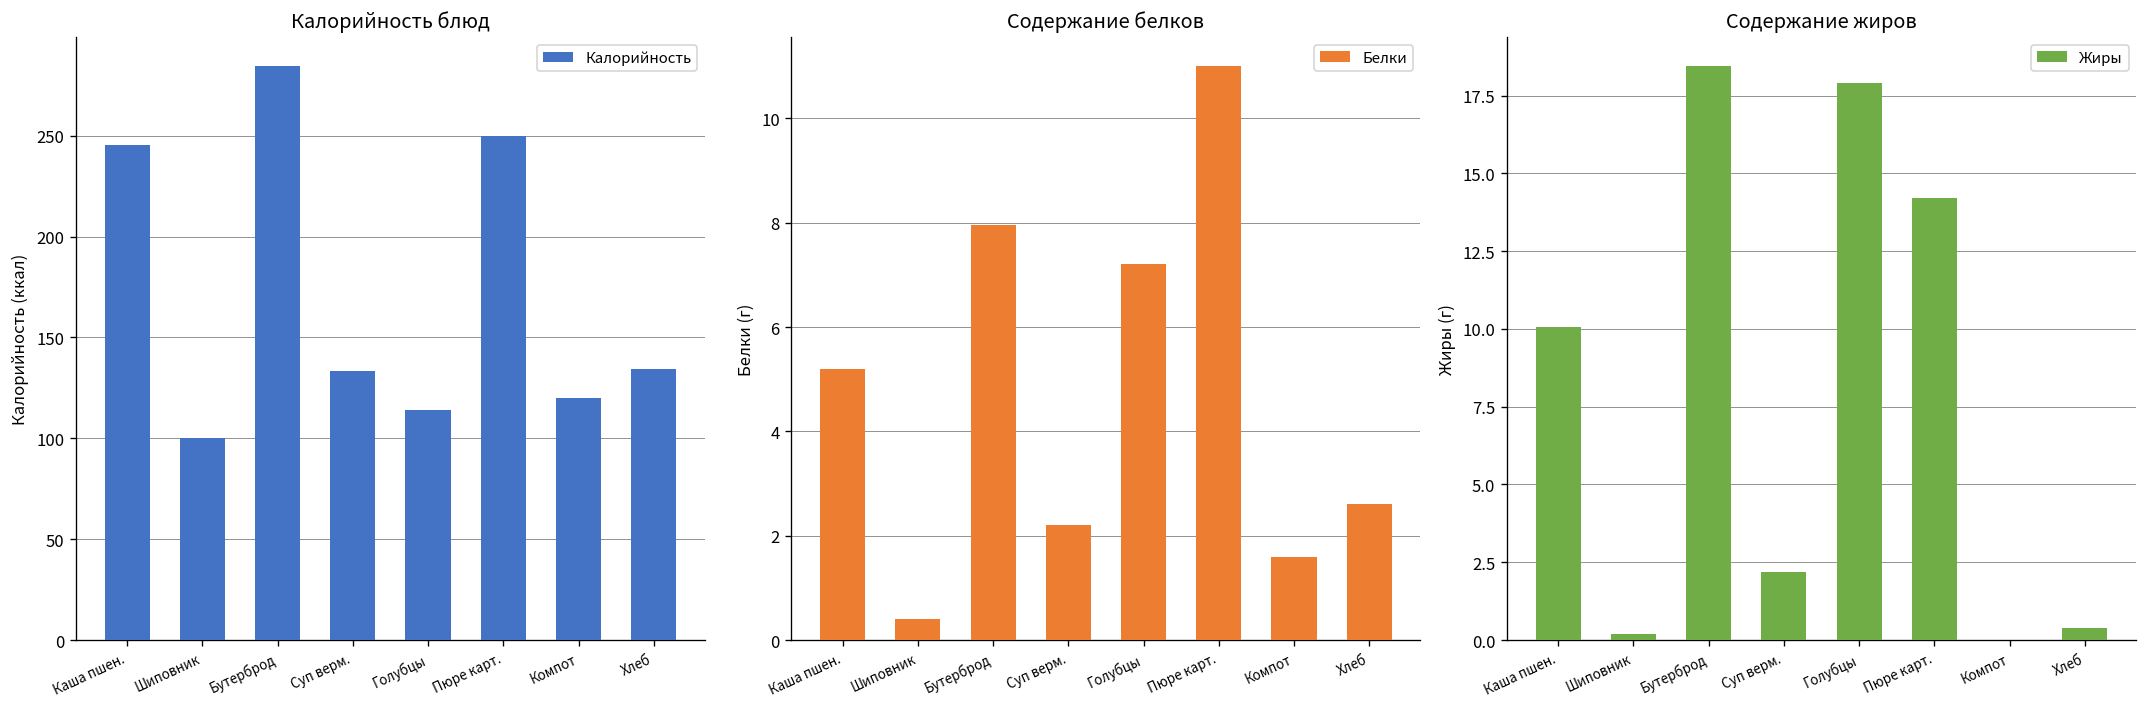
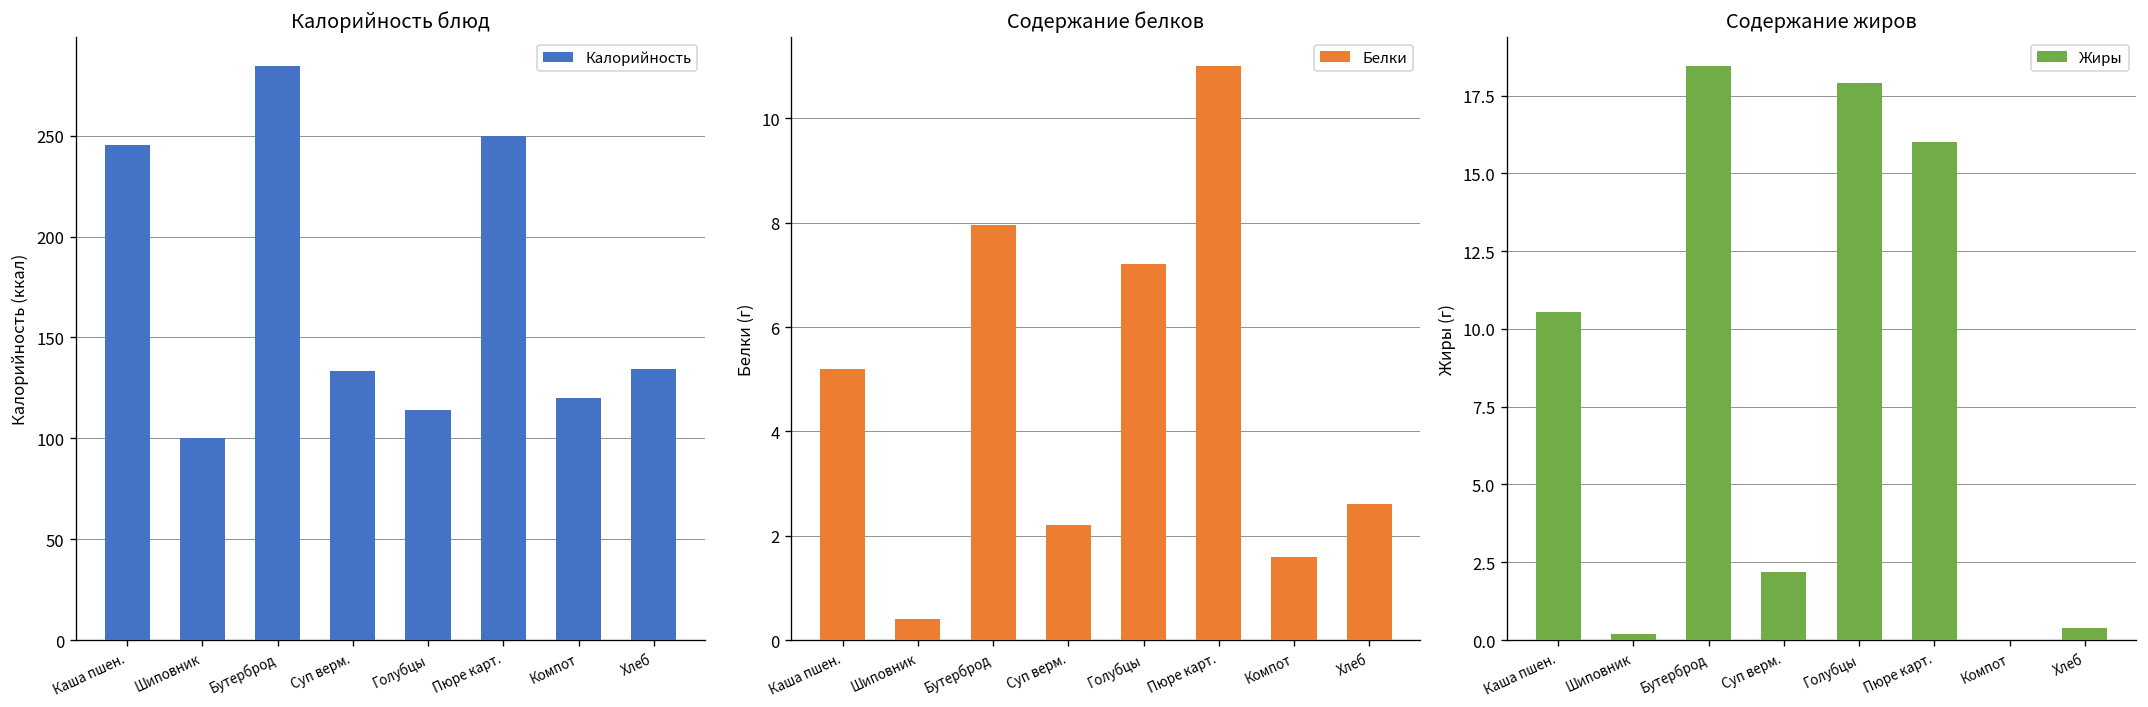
Содержание жиров, Каша пшен.: 10.1 -> 10.5
Содержание жиров, Пюре карт.: 14.2 -> 16.0
